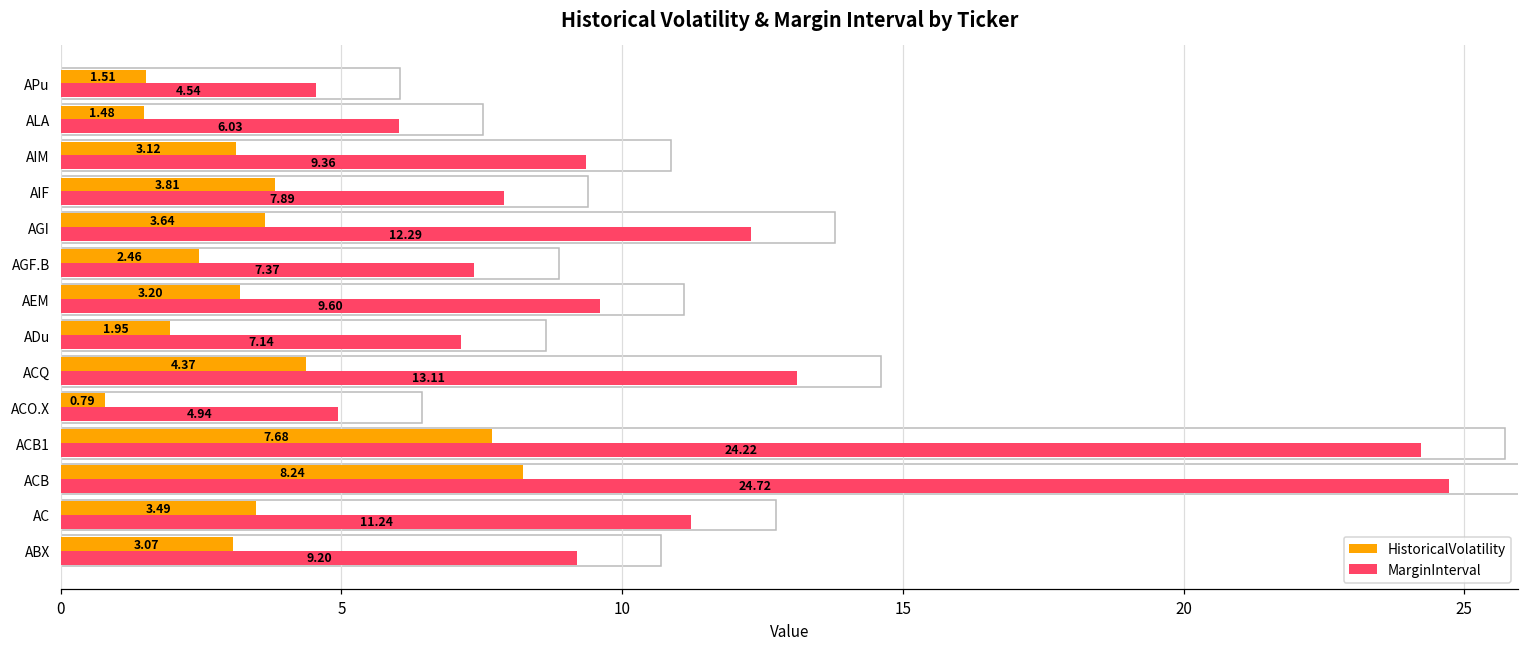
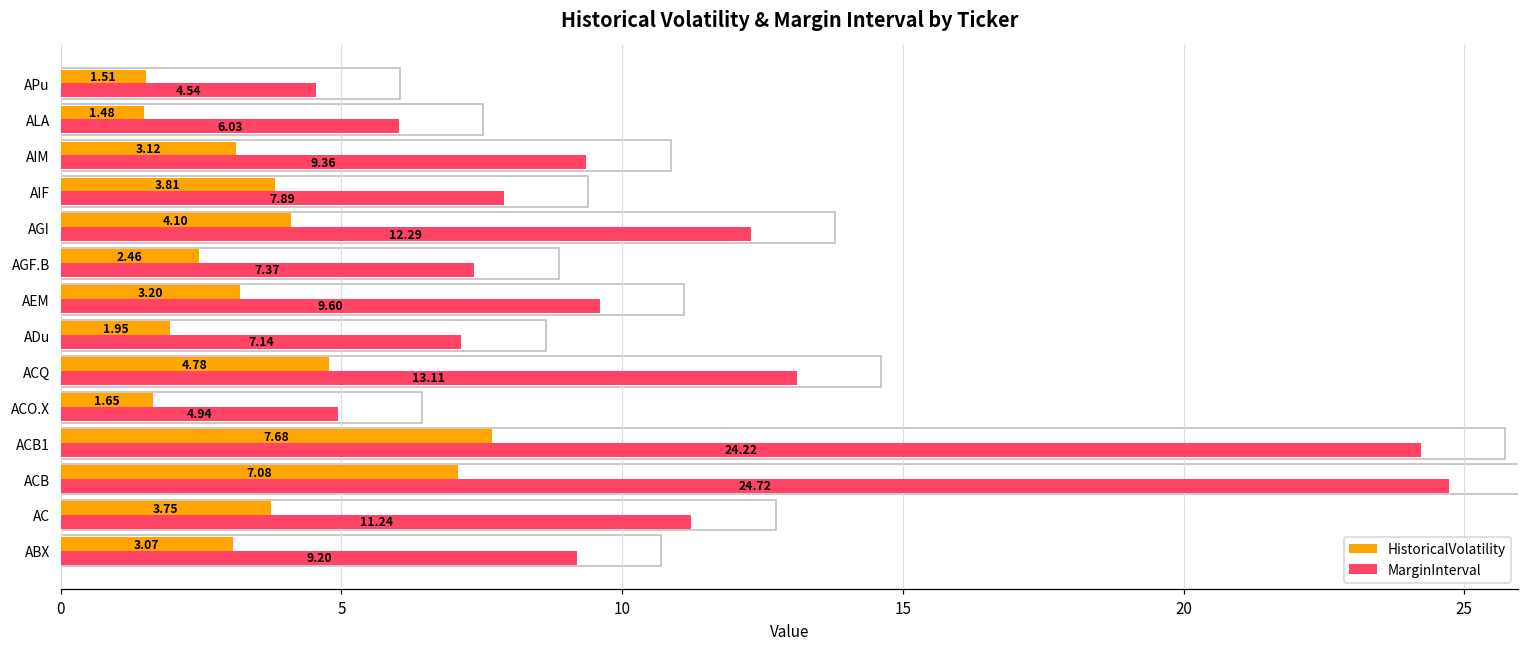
HistoricalVolatility, AGI: 3.64 -> 4.10
HistoricalVolatility, ACQ: 4.37 -> 4.78
HistoricalVolatility, ACO.X: 0.79 -> 1.65
HistoricalVolatility, ACB: 8.24 -> 7.08
HistoricalVolatility, AC: 3.49 -> 3.75
